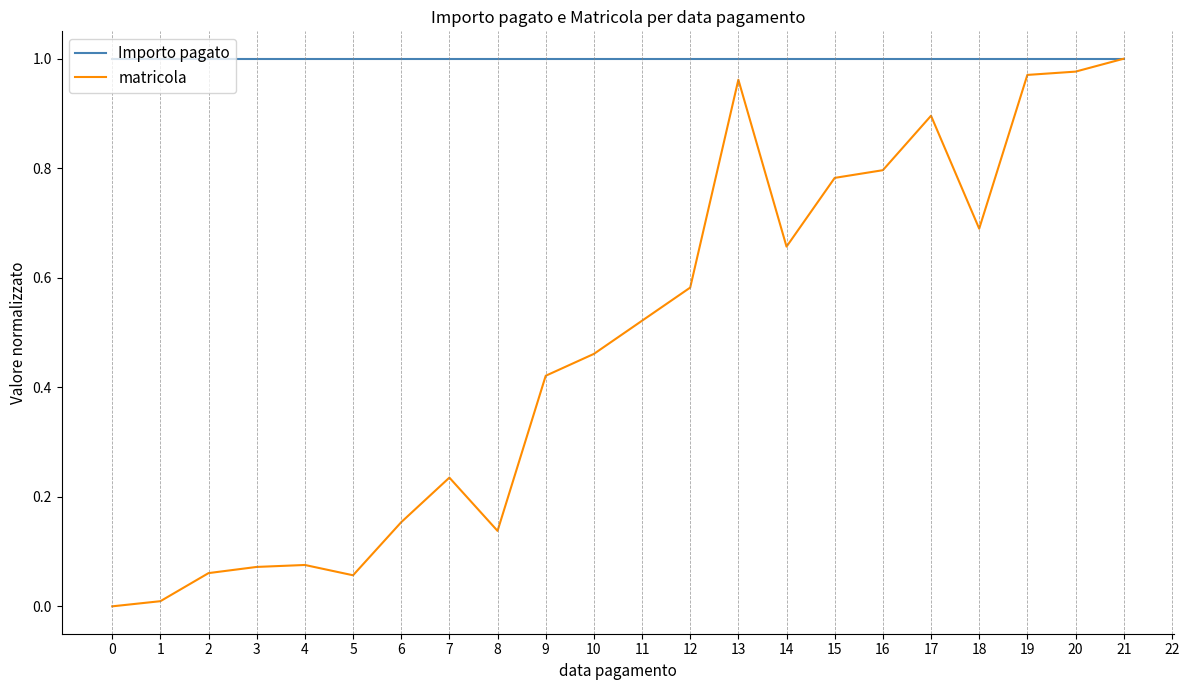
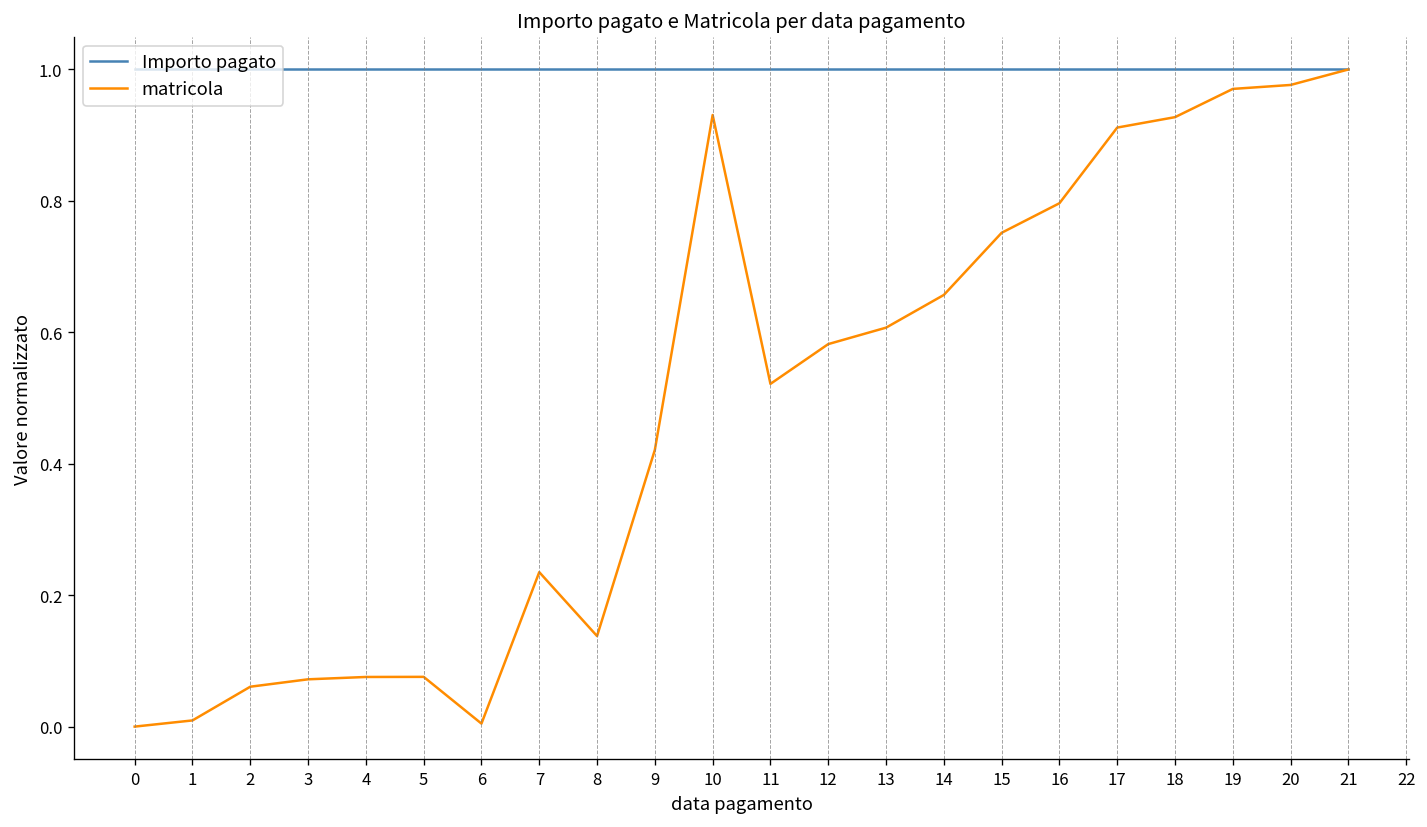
matricola, 5: 0.06 -> 0.08
matricola, 6: 0.15 -> 0.00
matricola, 10: 0.46 -> 0.93
matricola, 13: 0.96 -> 0.61
matricola, 15: 0.78 -> 0.75
matricola, 17: 0.90 -> 0.91
matricola, 18: 0.69 -> 0.93
